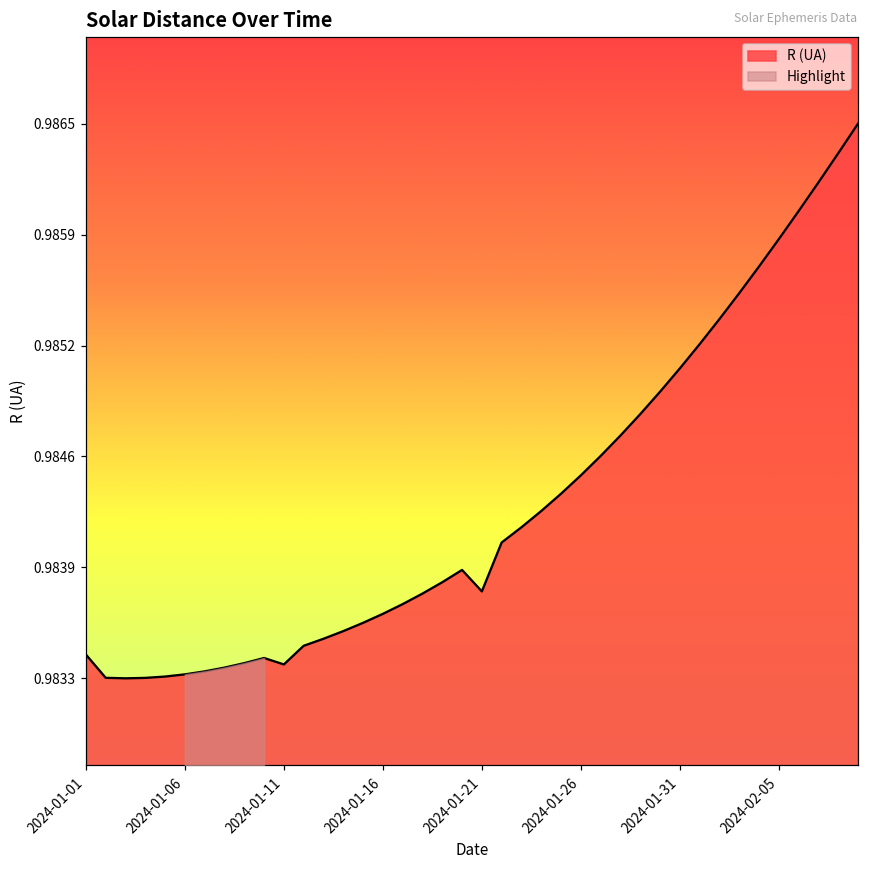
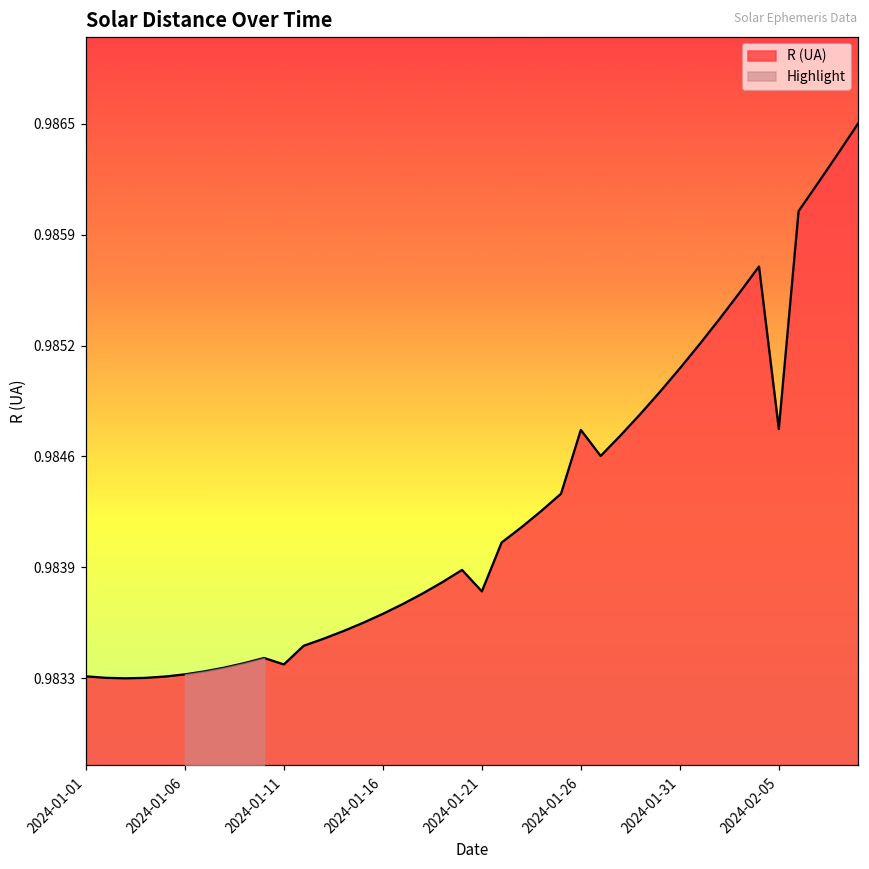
R (UA), 2024-01-01: 0.98344 -> 0.98332
R (UA), 2024-01-26: 0.98447 -> 0.98473
R (UA), 2024-02-05: 0.98583 -> 0.98474
